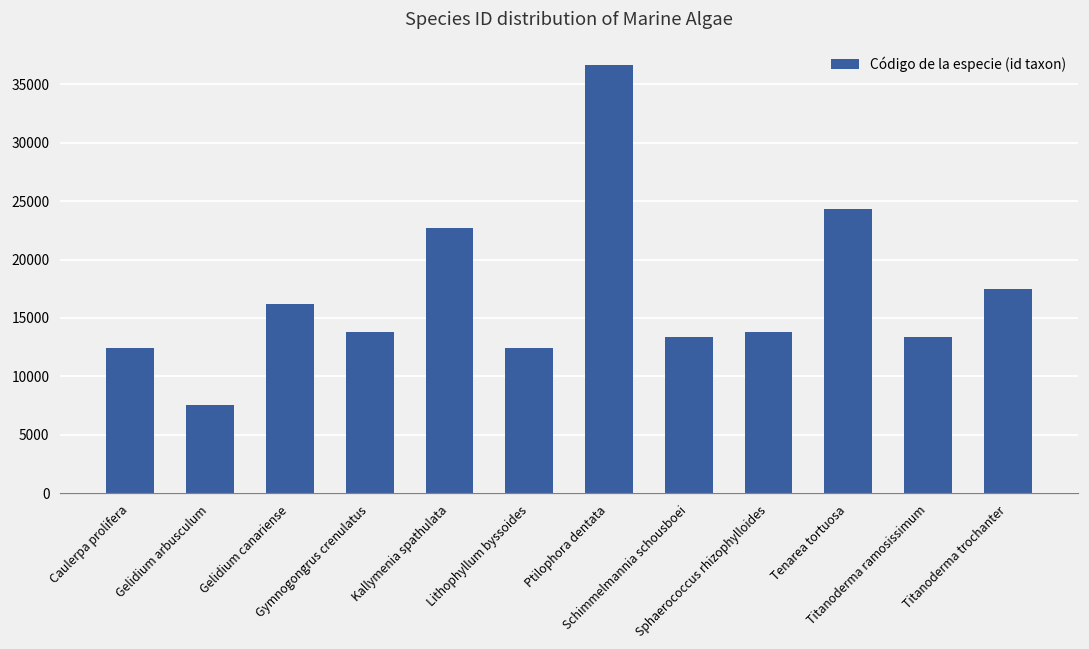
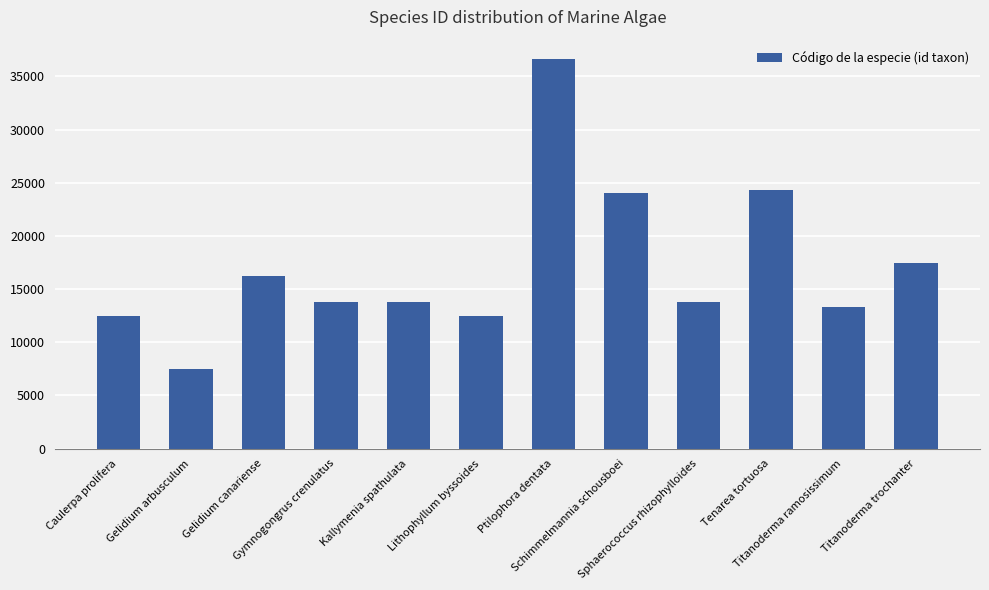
Kallymenia spathulata: 22700 -> 13800
Schimmelmannia schousboei: 13400 -> 24100
